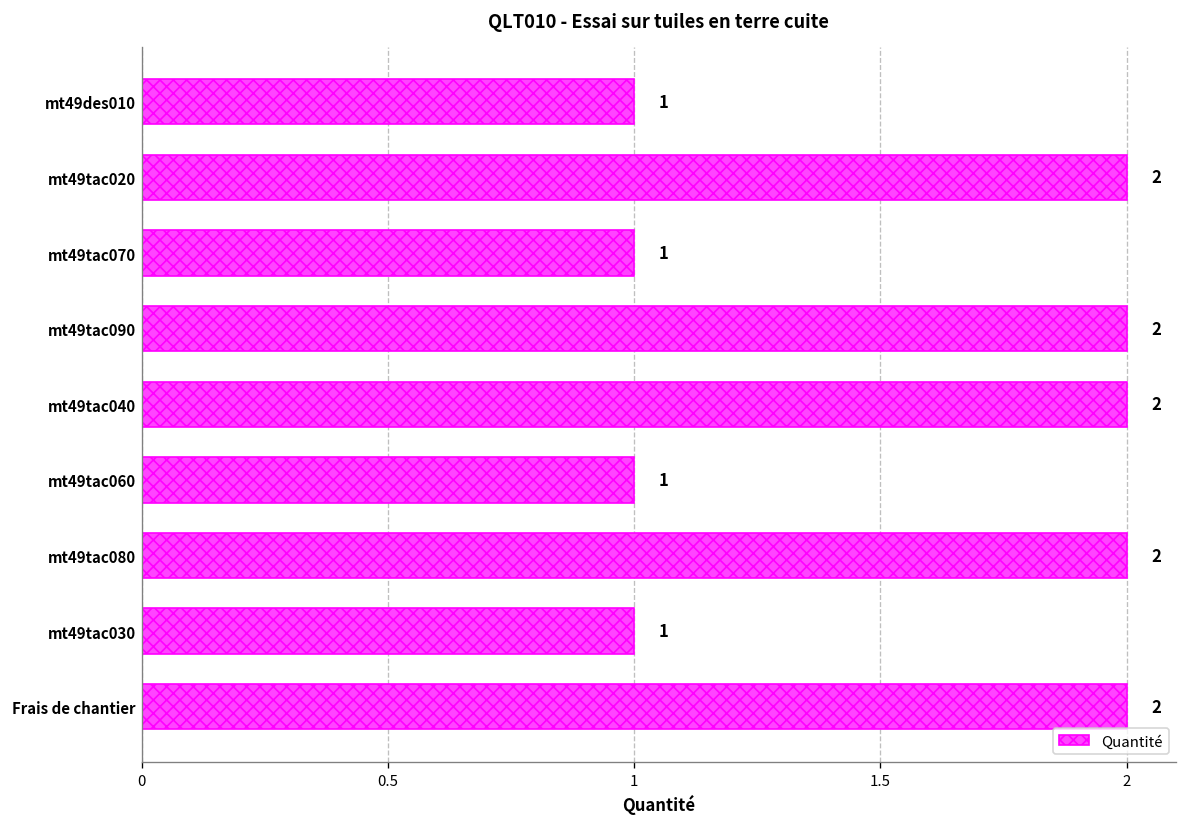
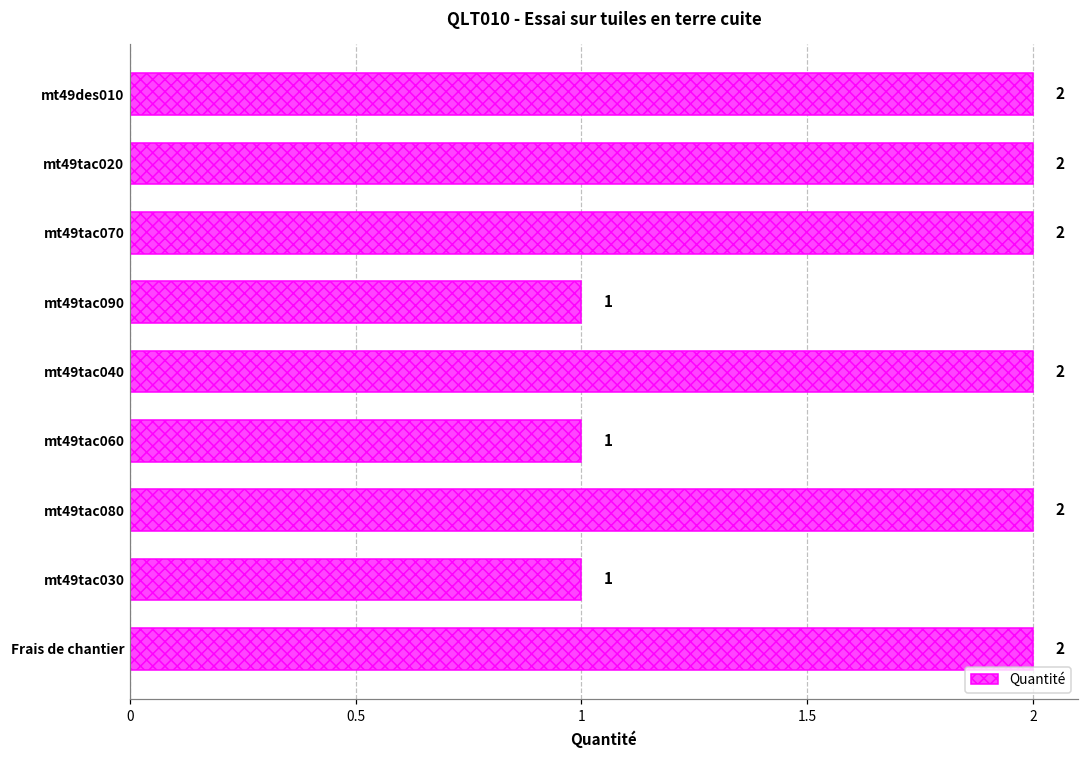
mt49des010: 1 -> 2
mt49tac070: 1 -> 2
mt49tac090: 2 -> 1
